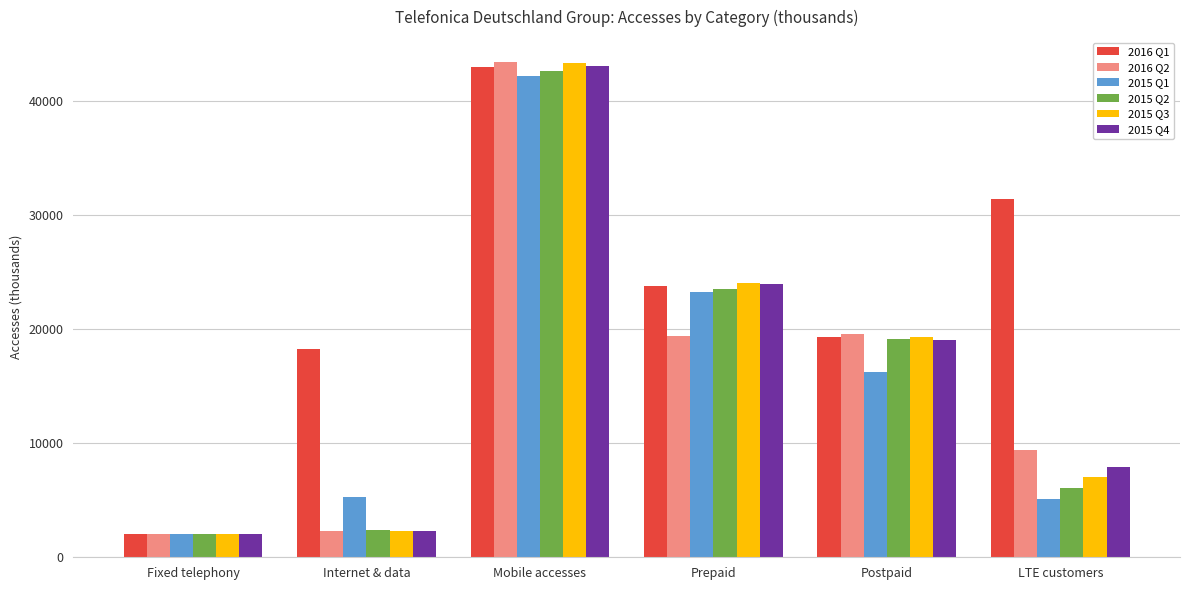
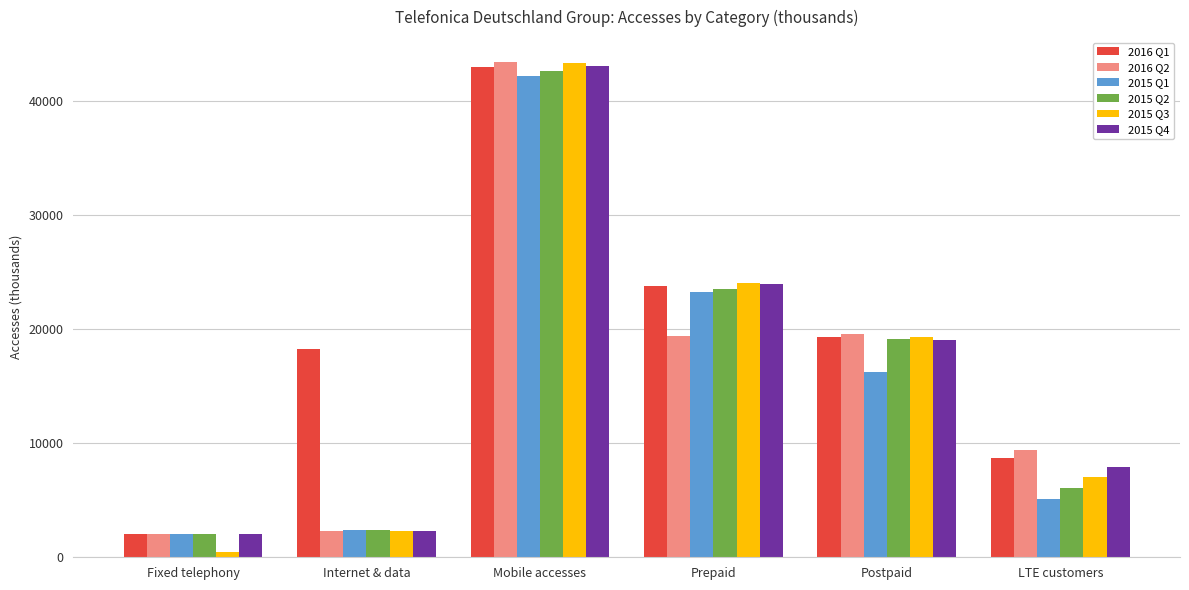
2015 Q3, Fixed telephony: 2000 -> 400
2015 Q1, Internet & data: 5300 -> 2400
2016 Q1, LTE customers: 31400 -> 8700
